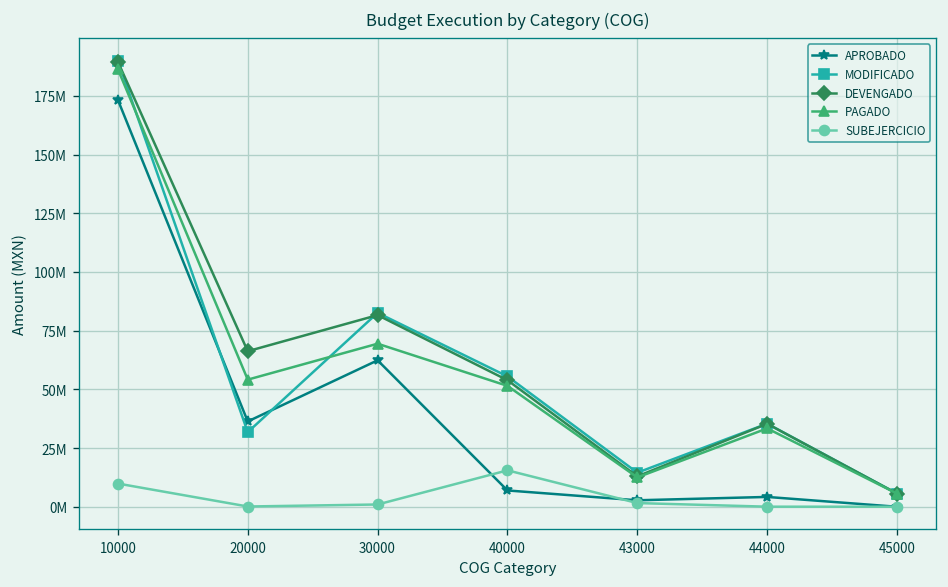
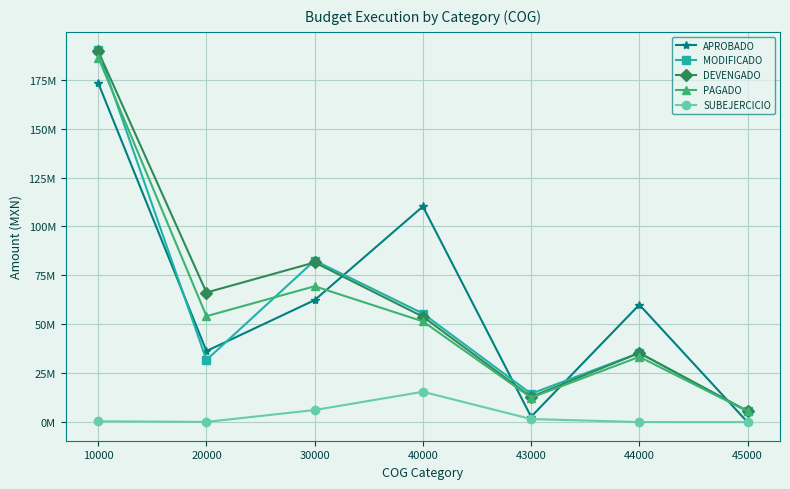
SUBEJERCICIO, 10000: 10000000 -> 0
SUBEJERCICIO, 30000: 1000000 -> 6000000
APROBADO, 40000: 7000000 -> 110000000
APROBADO, 44000: 4000000 -> 60000000
